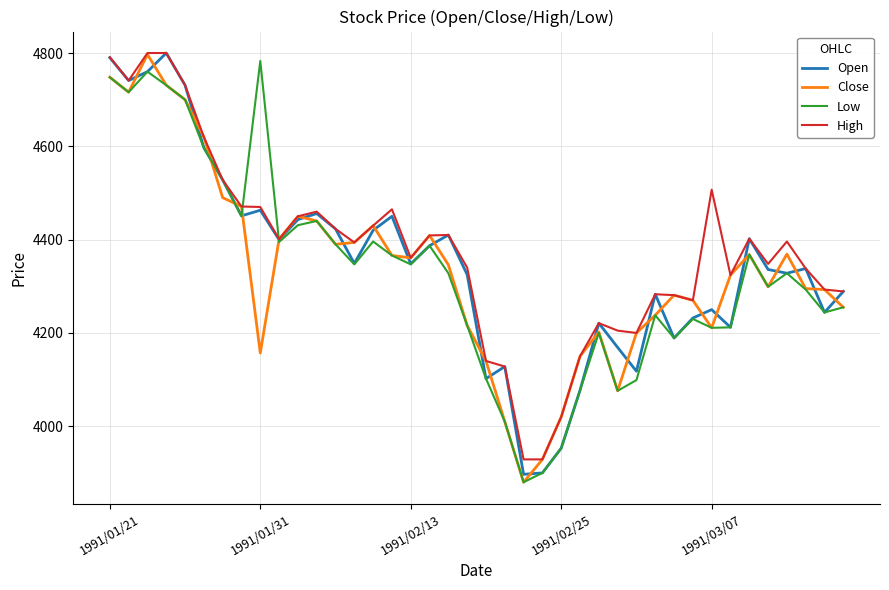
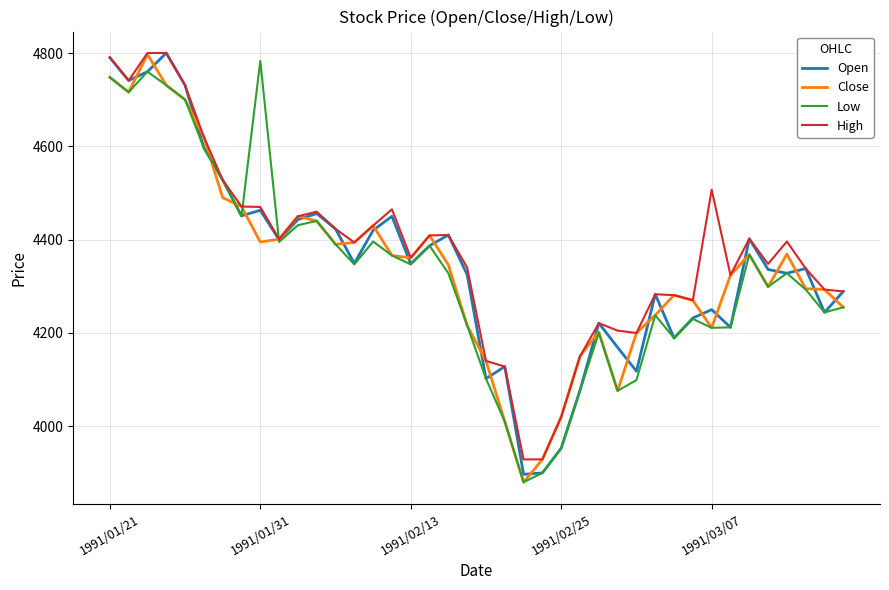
Close, 1991/01/31: 4160 -> 4400
